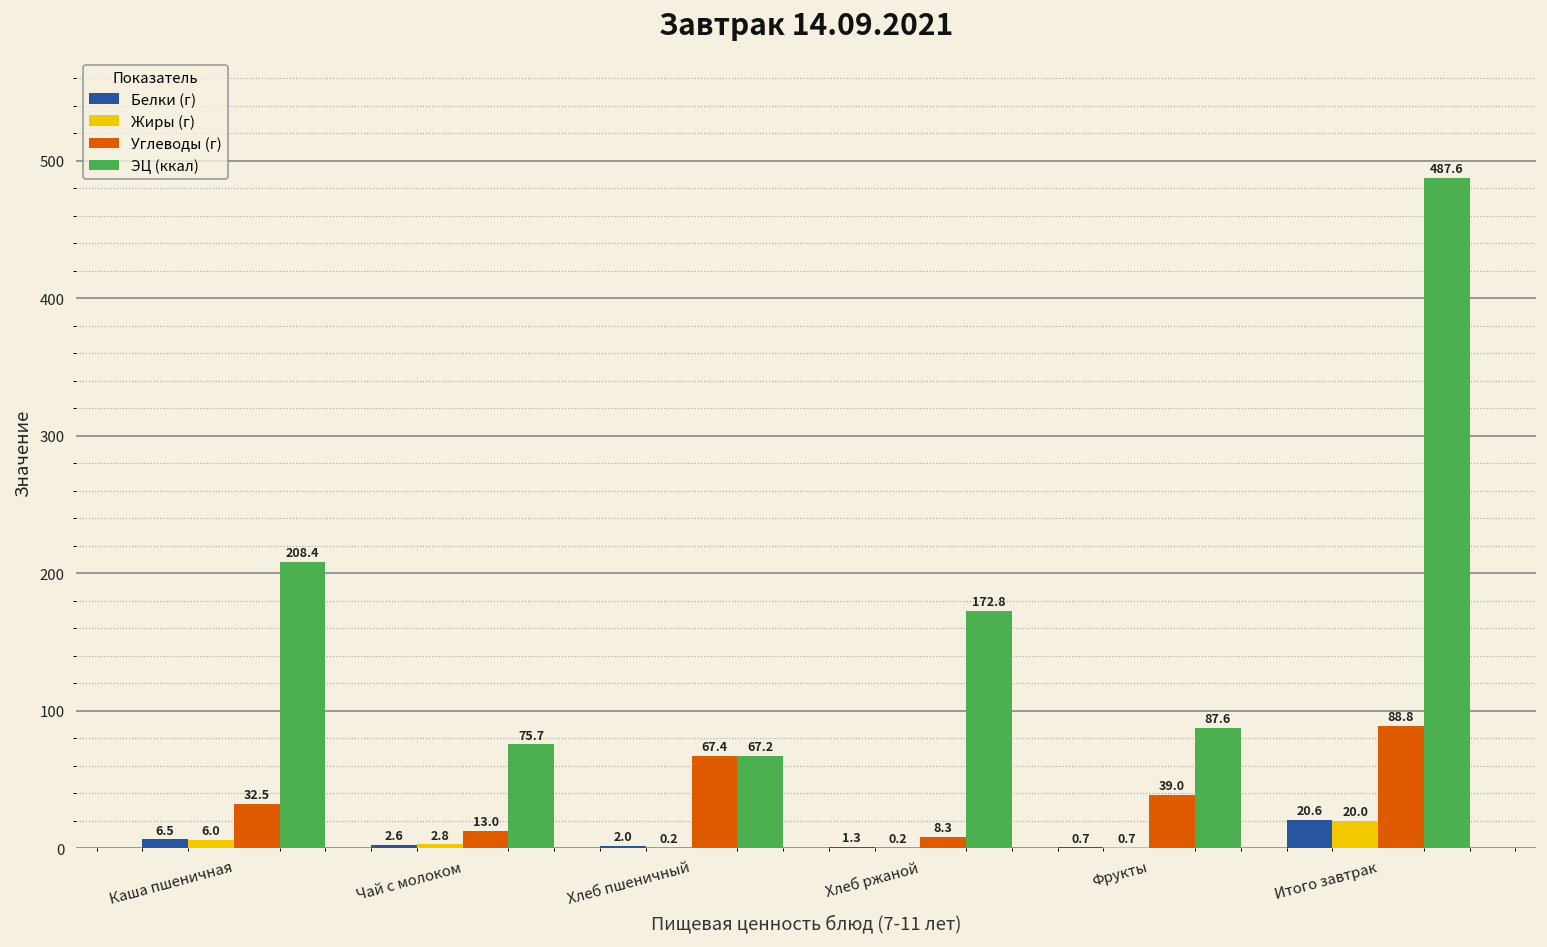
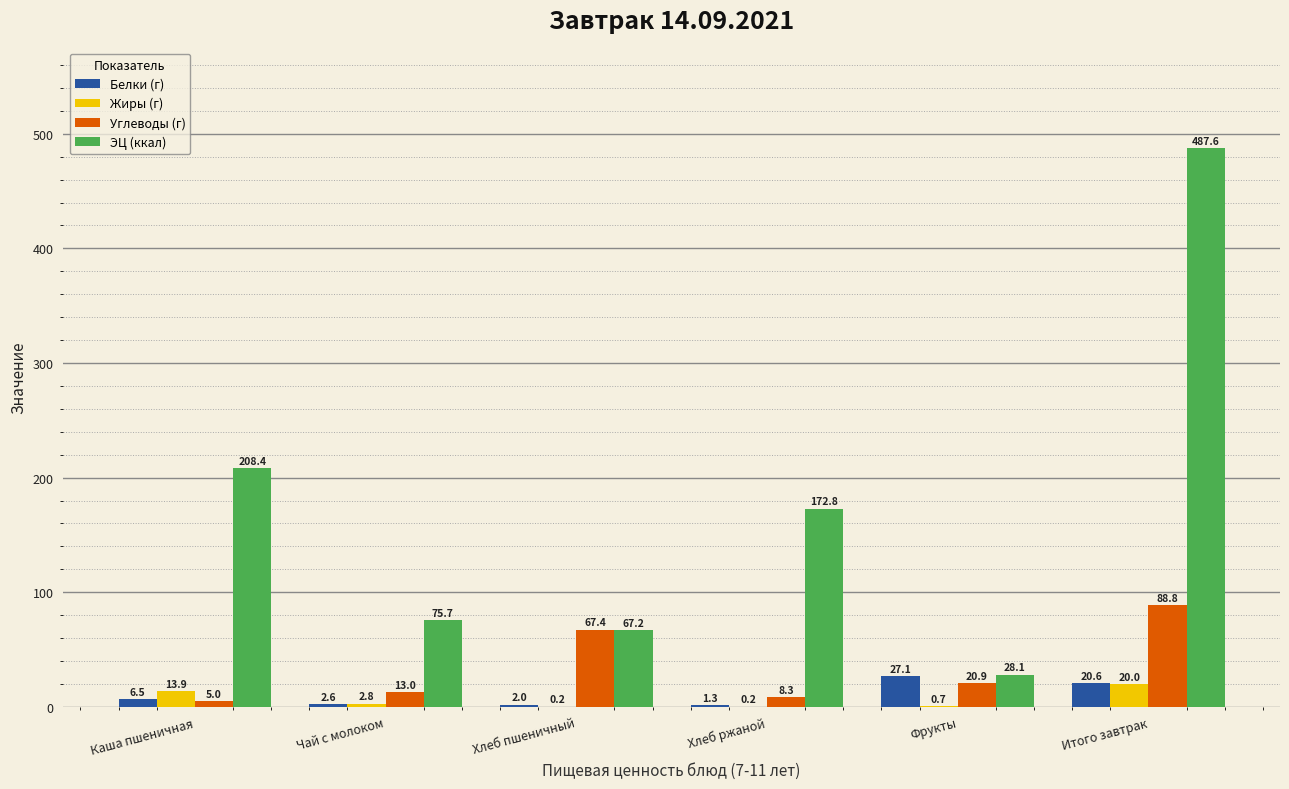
Жиры (г), Каша пшеничная: 6.0 -> 13.9
Углеводы (г), Каша пшеничная: 32.5 -> 5.0
Белки (г), Фрукты: 0.7 -> 27.1
Углеводы (г), Фрукты: 39.0 -> 20.9
ЭЦ (ккал), Фрукты: 87.6 -> 28.1
